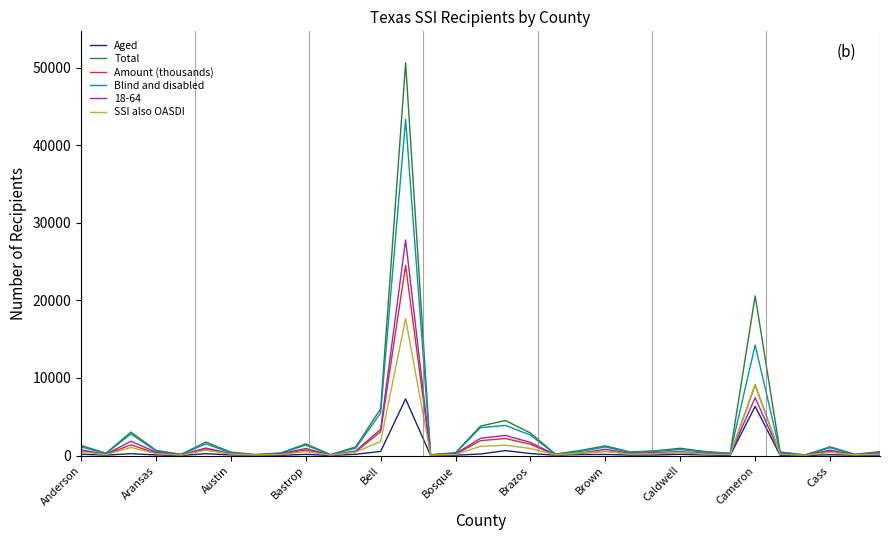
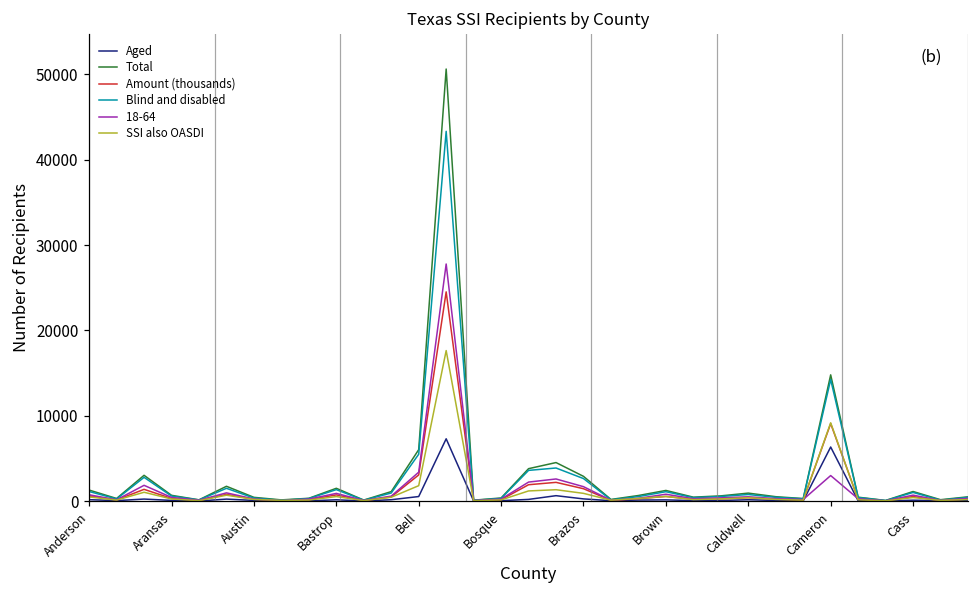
Total, Cameron: 21000 -> 15000
18-64, Cameron: 7000 -> 3000
